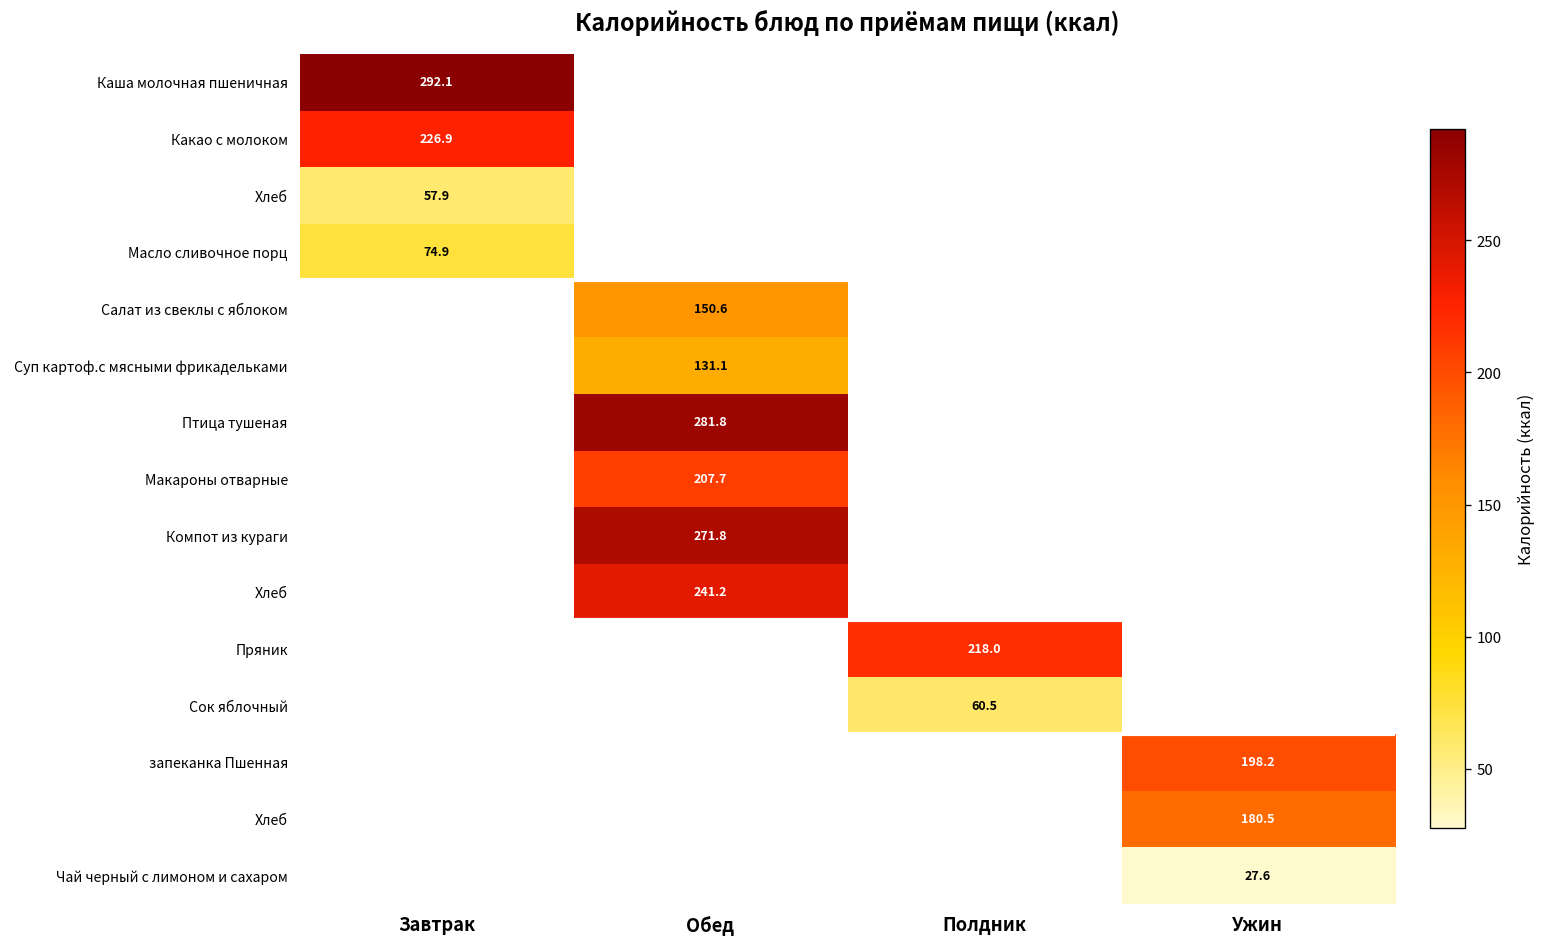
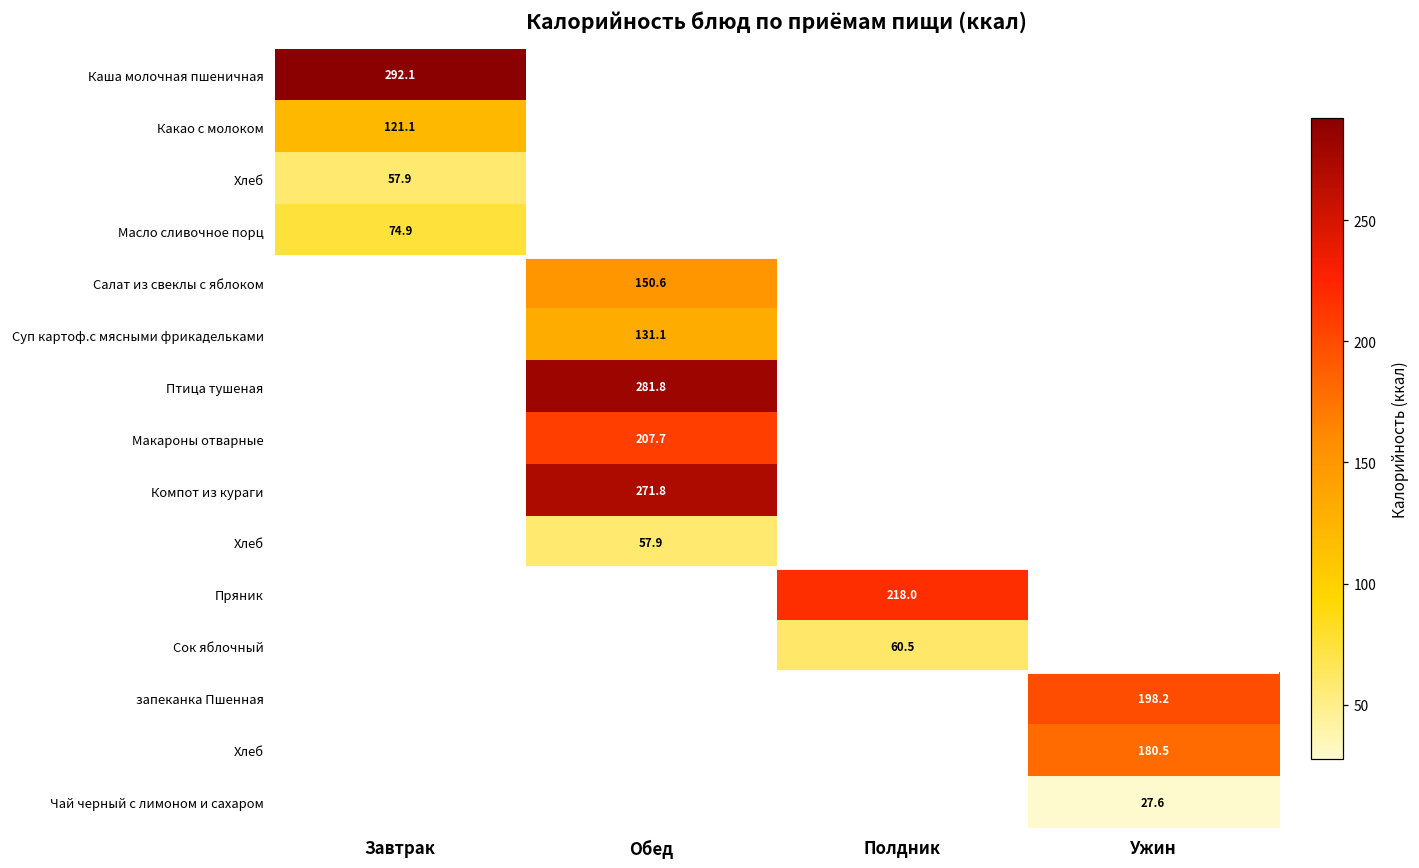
Какао с молоком, Завтрак: 226.9 -> 121.1
Хлеб, Обед: 241.2 -> 57.9
